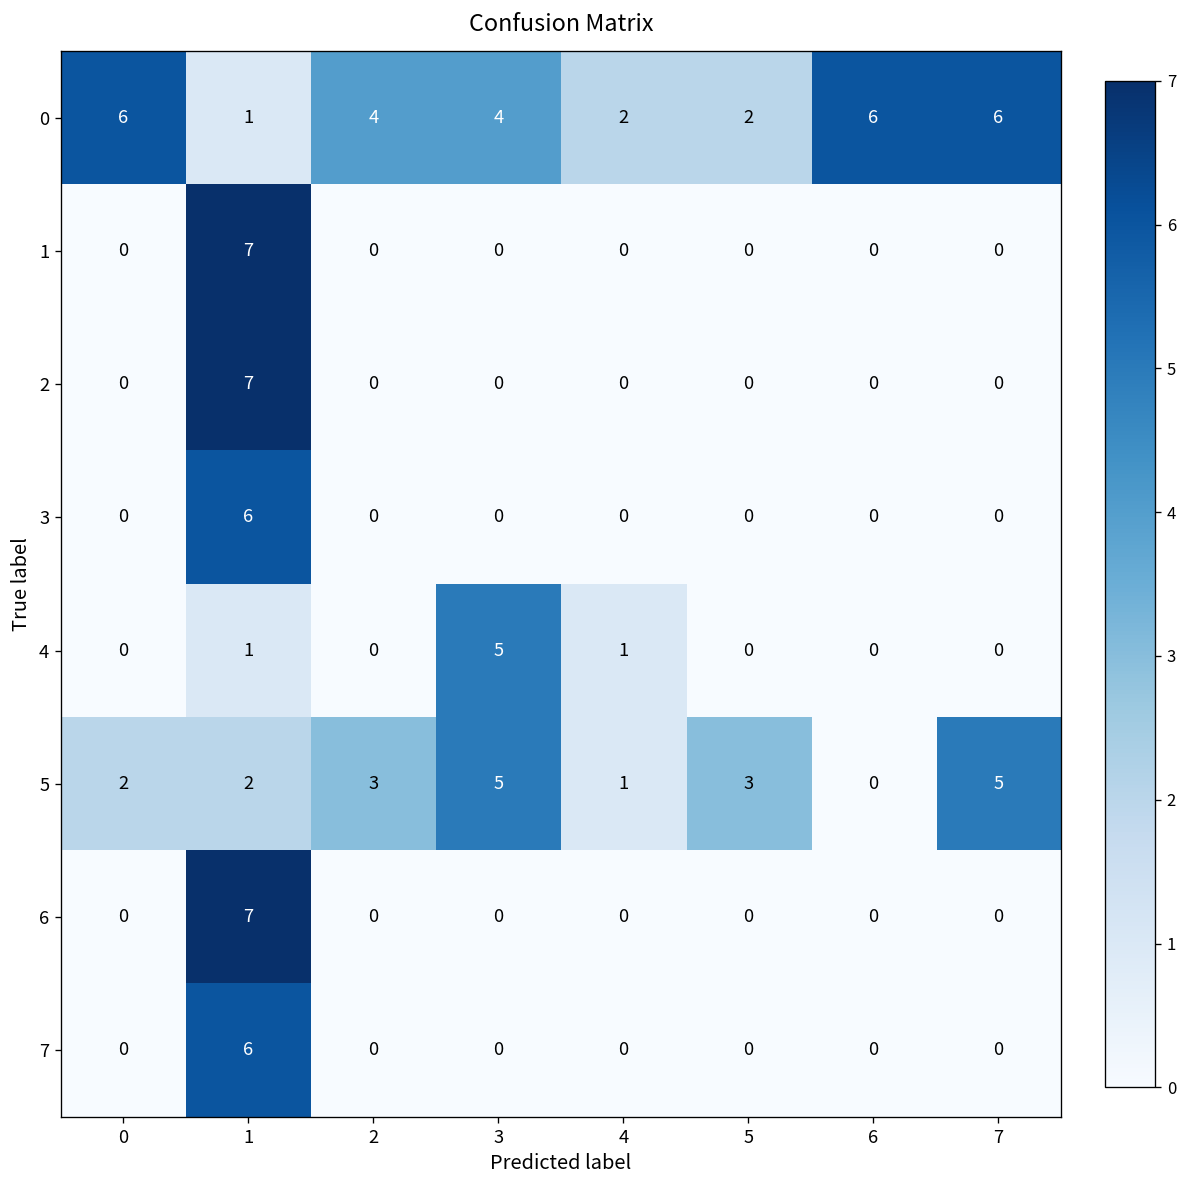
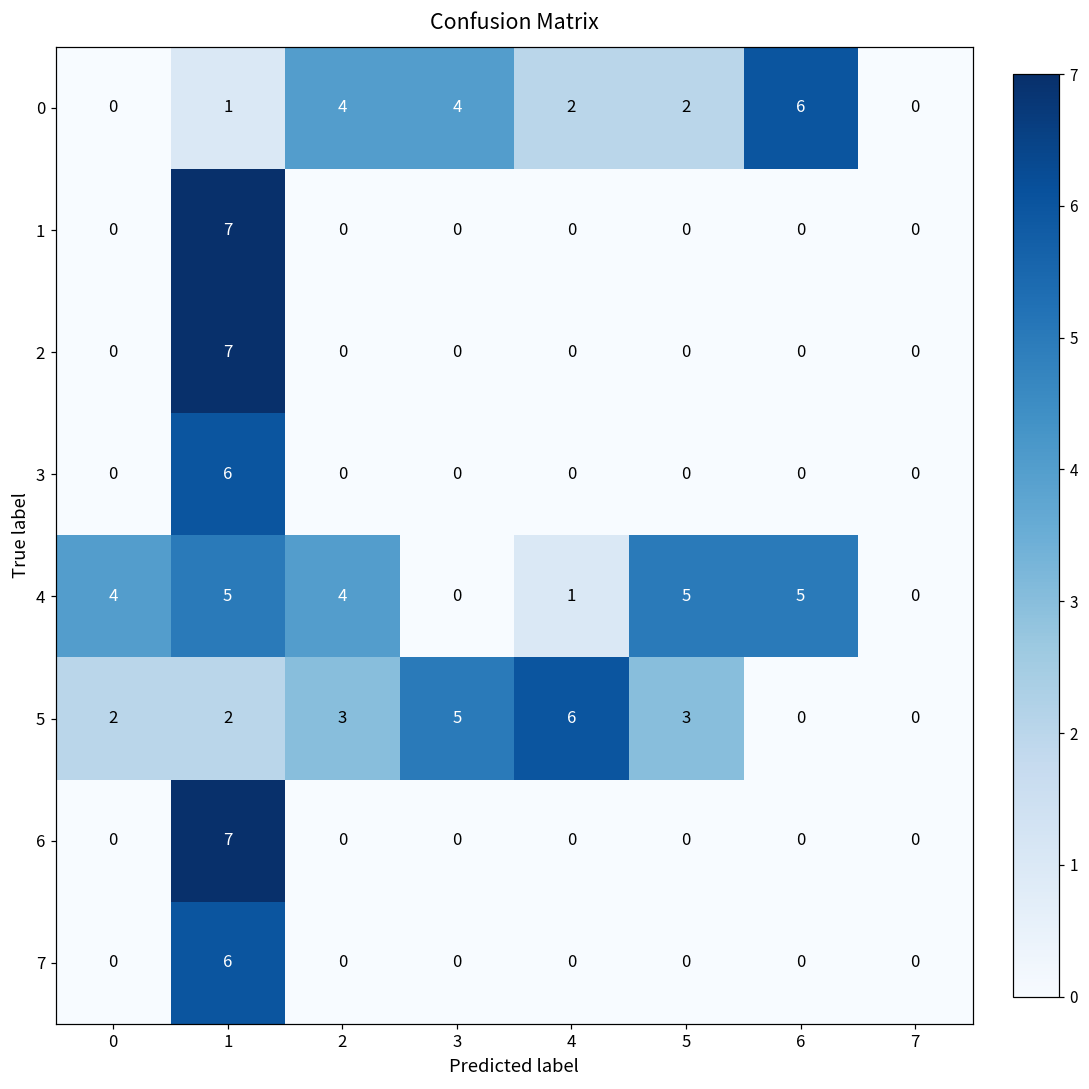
0, 0: 6 -> 0
0, 7: 6 -> 0
4, 0: 0 -> 4
4, 1: 1 -> 5
4, 2: 0 -> 4
4, 3: 5 -> 0
4, 5: 0 -> 5
4, 6: 0 -> 5
5, 4: 1 -> 6
5, 7: 5 -> 0
